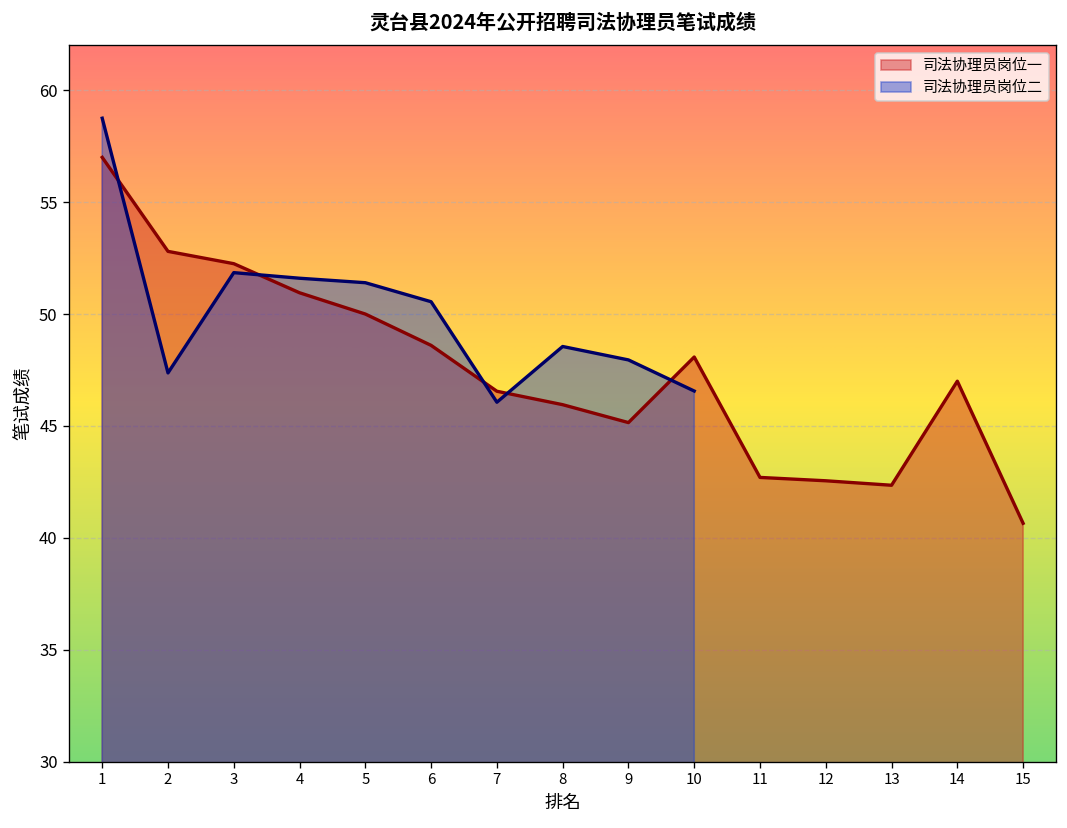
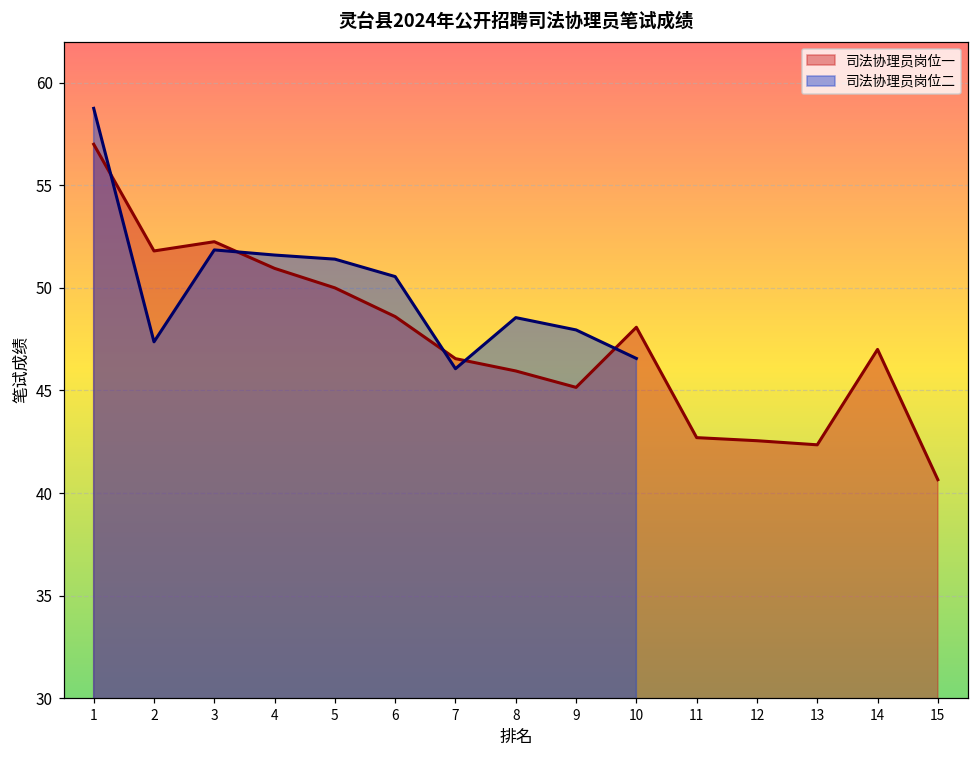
司法协理员岗位一, 2: 52.8 -> 51.8
